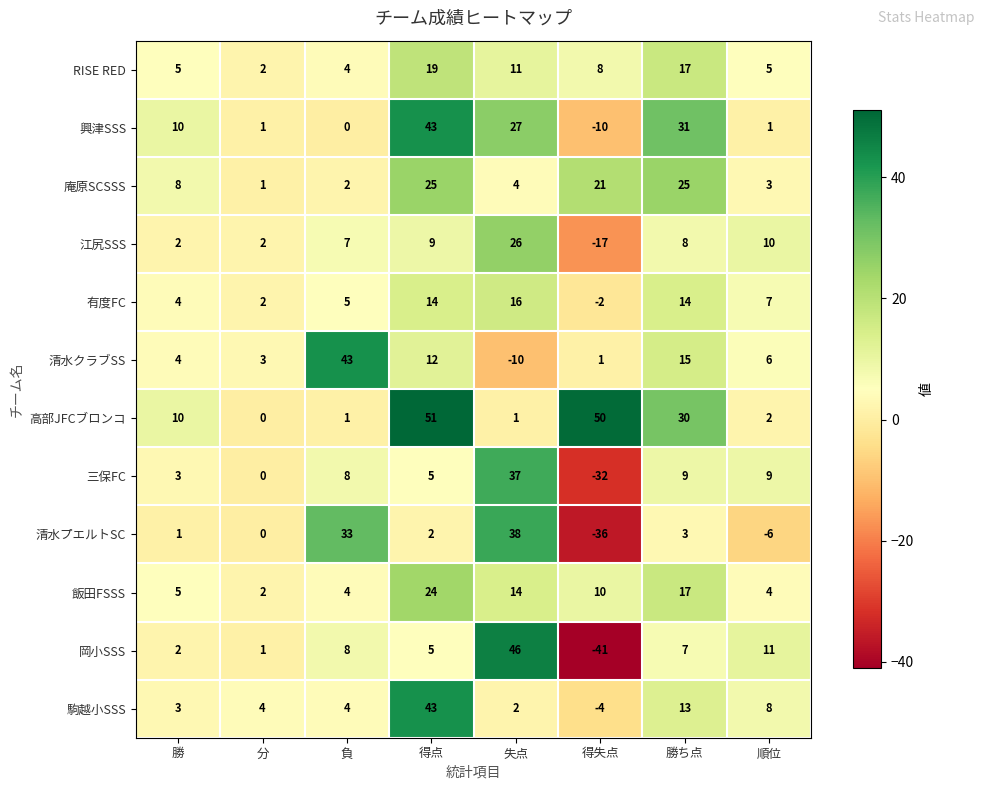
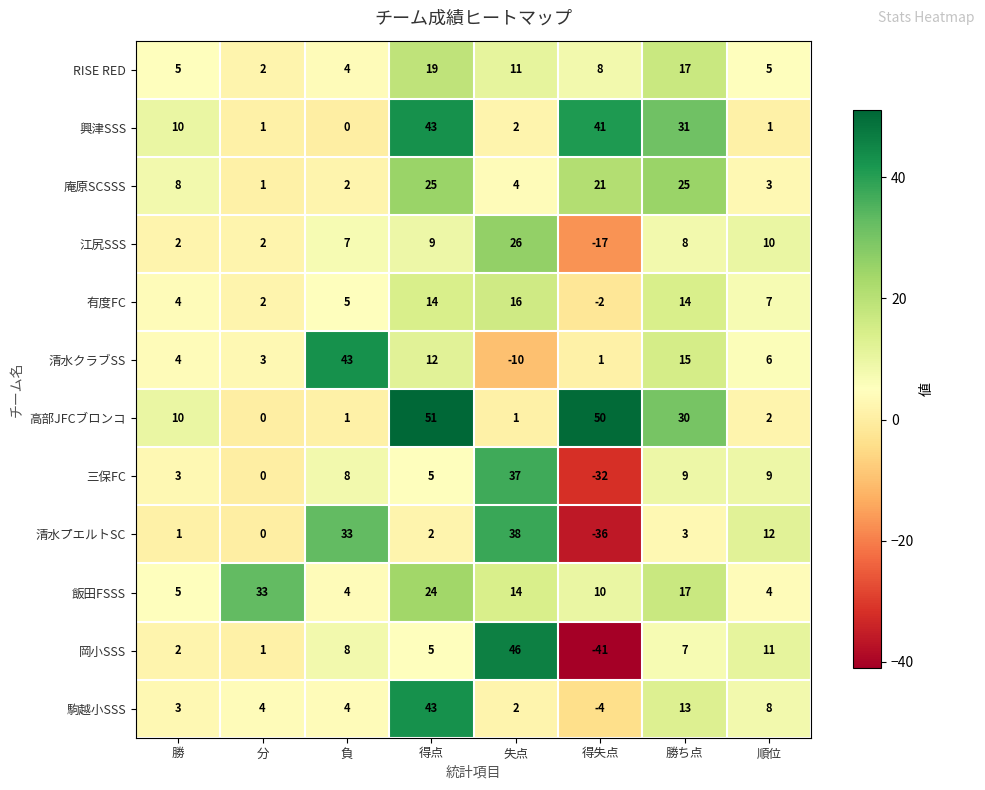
興津SSS, 失点: 27 -> 2
興津SSS, 得失点: -10 -> 41
清水プエルトSC, 順位: -6 -> 12
飯田FSSS, 分: 2 -> 33
